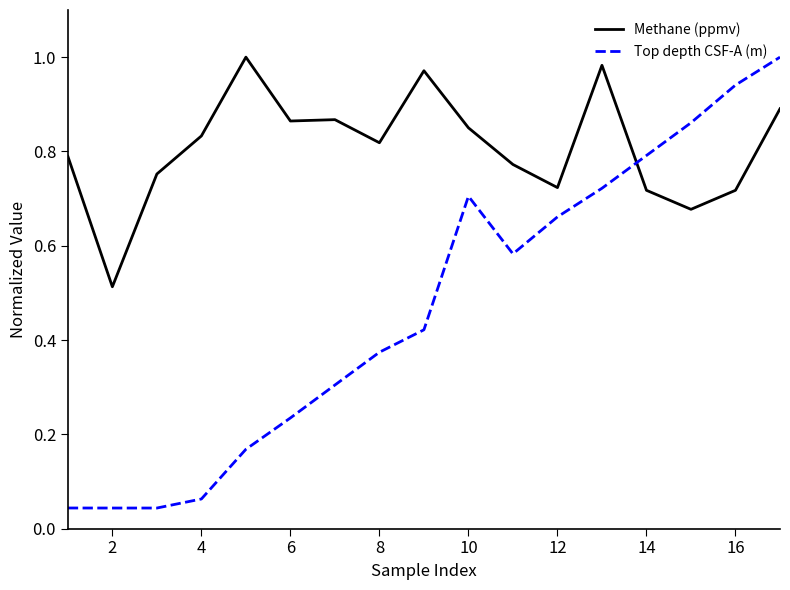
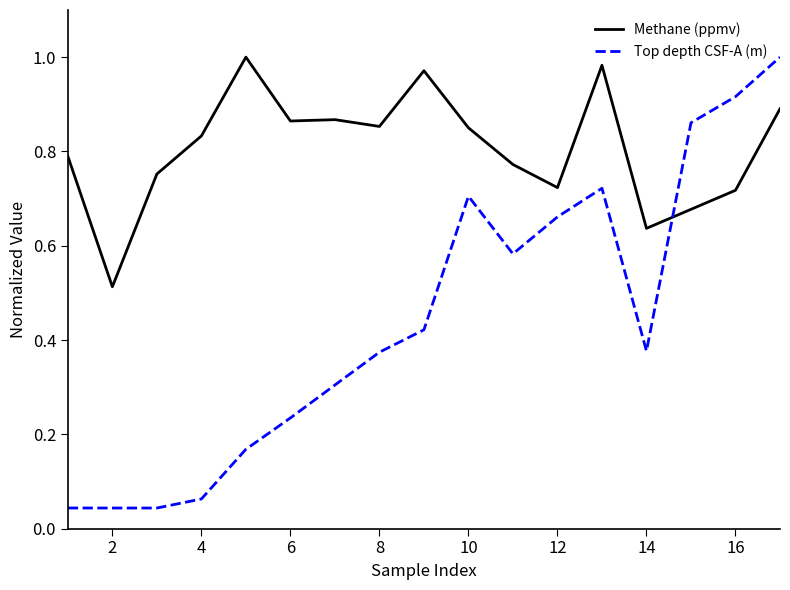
Methane (ppmv), 8: 0.82 -> 0.85
Methane (ppmv), 14: 0.72 -> 0.64
Top depth CSF-A (m), 14: 0.79 -> 0.38
Top depth CSF-A (m), 16: 0.94 -> 0.92
